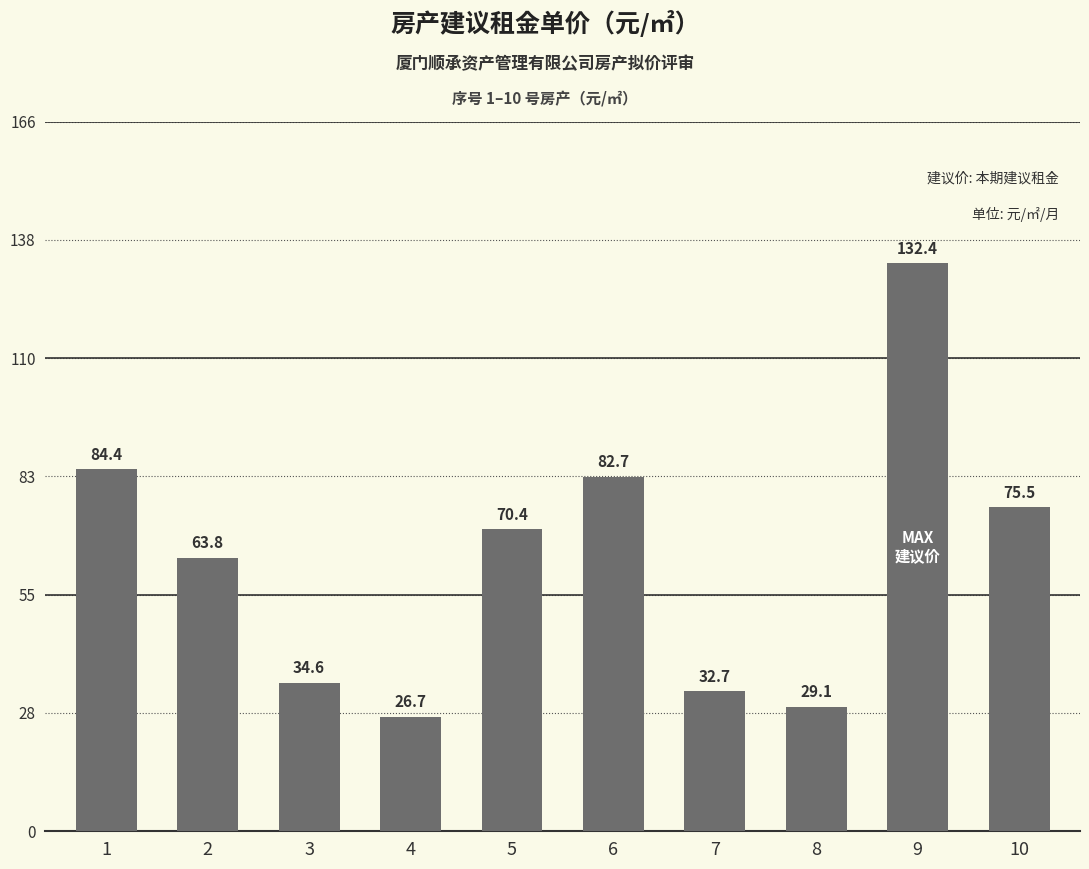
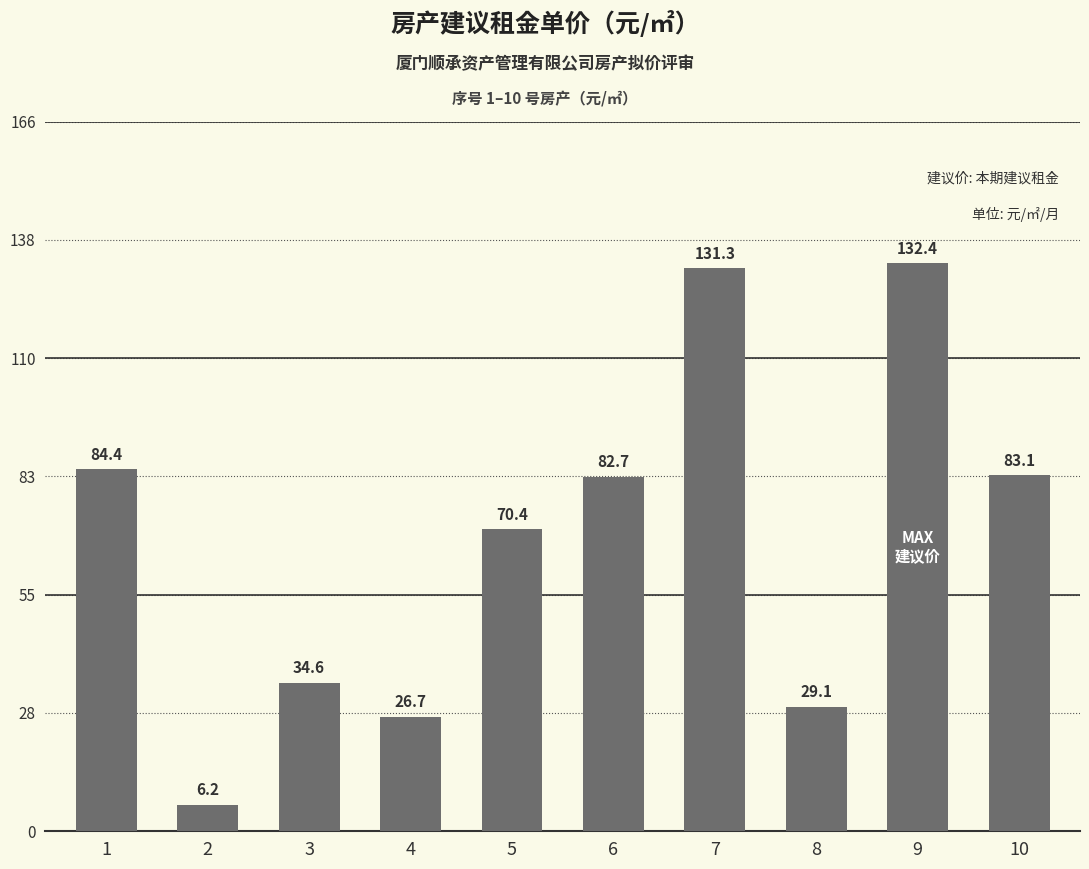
2: 63.8 -> 6.2
7: 32.7 -> 131.3
10: 75.5 -> 83.1
